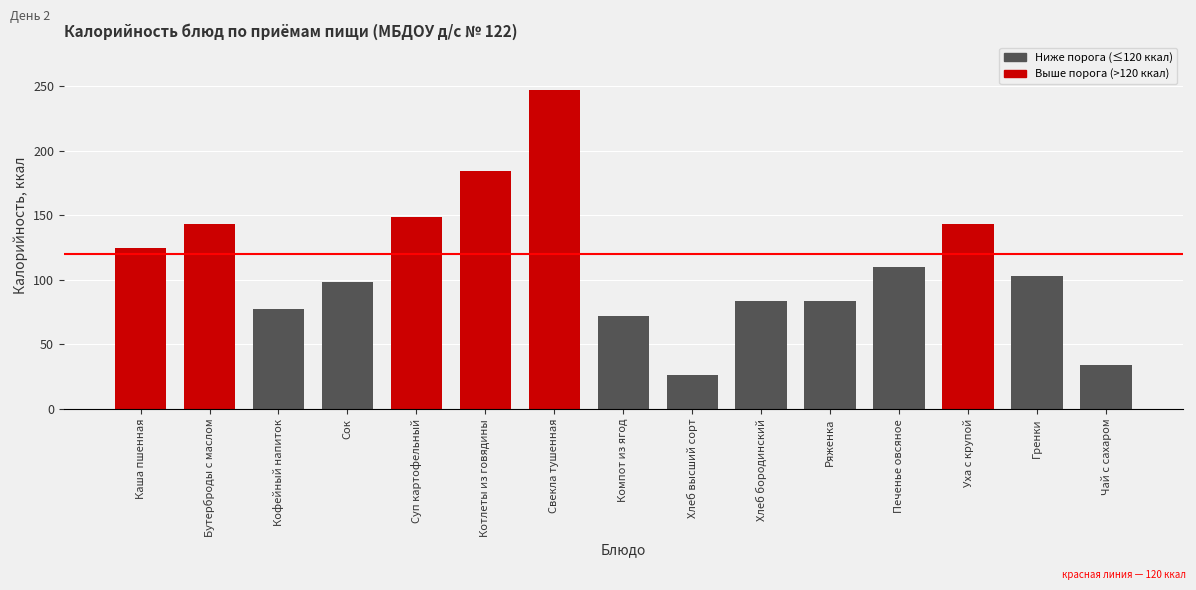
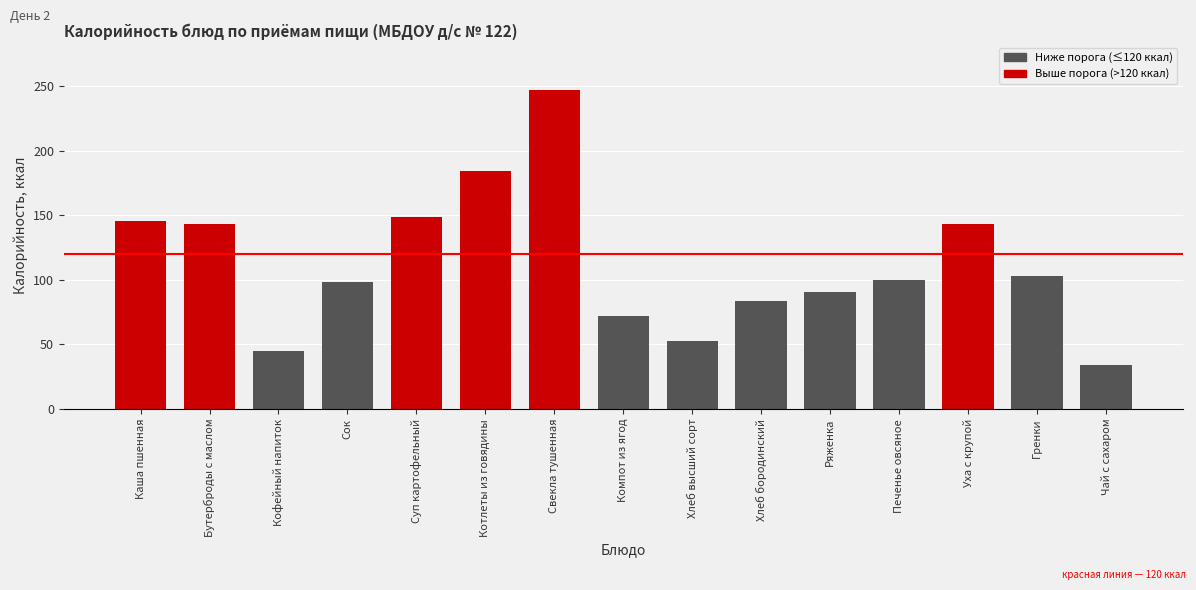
Каша пшенная: 125 -> 146
Кофейный напиток: 77 -> 45
Хлеб высший сорт: 27 -> 53
Ряженка: 83 -> 91
Печенье овсяное: 110 -> 100
